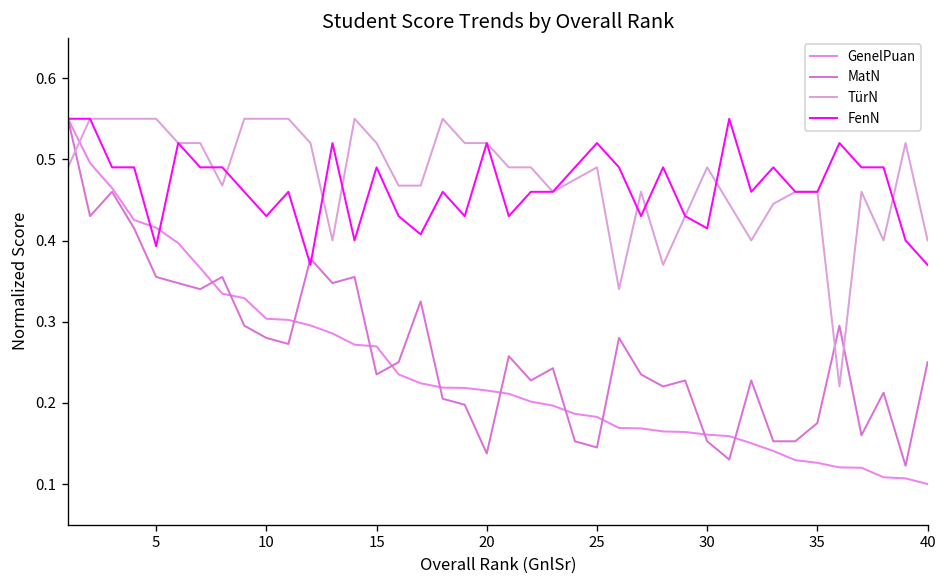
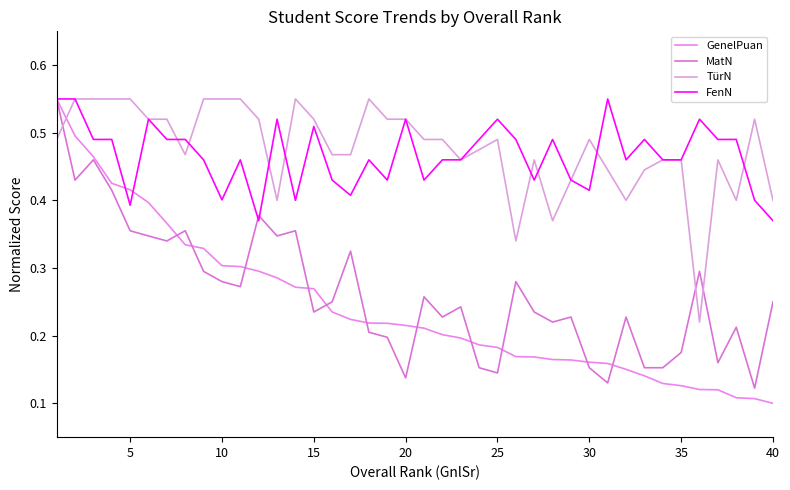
FenN, 10: 0.43 -> 0.40
FenN, 15: 0.49 -> 0.51
